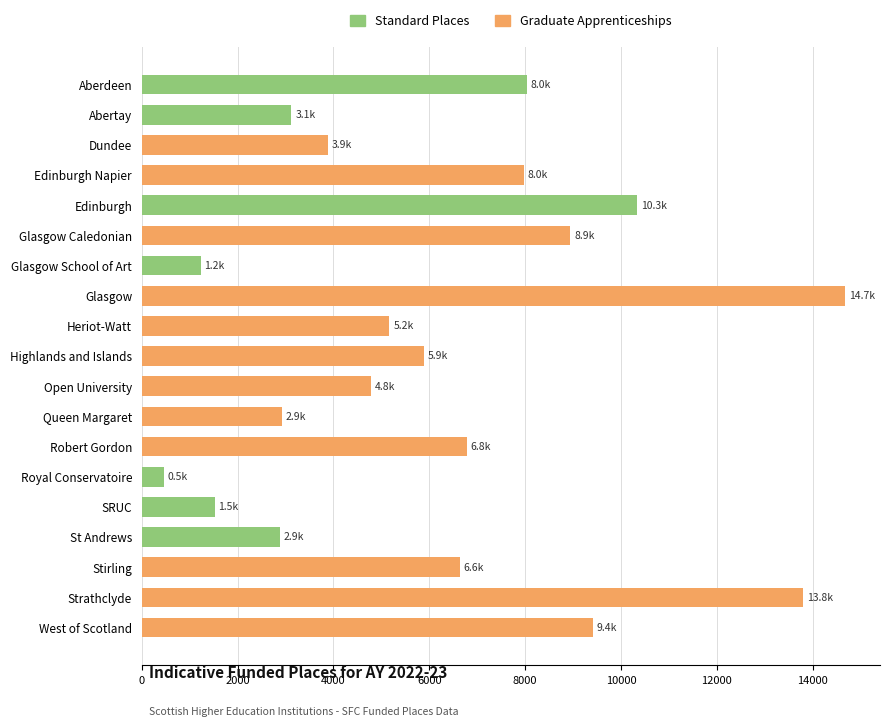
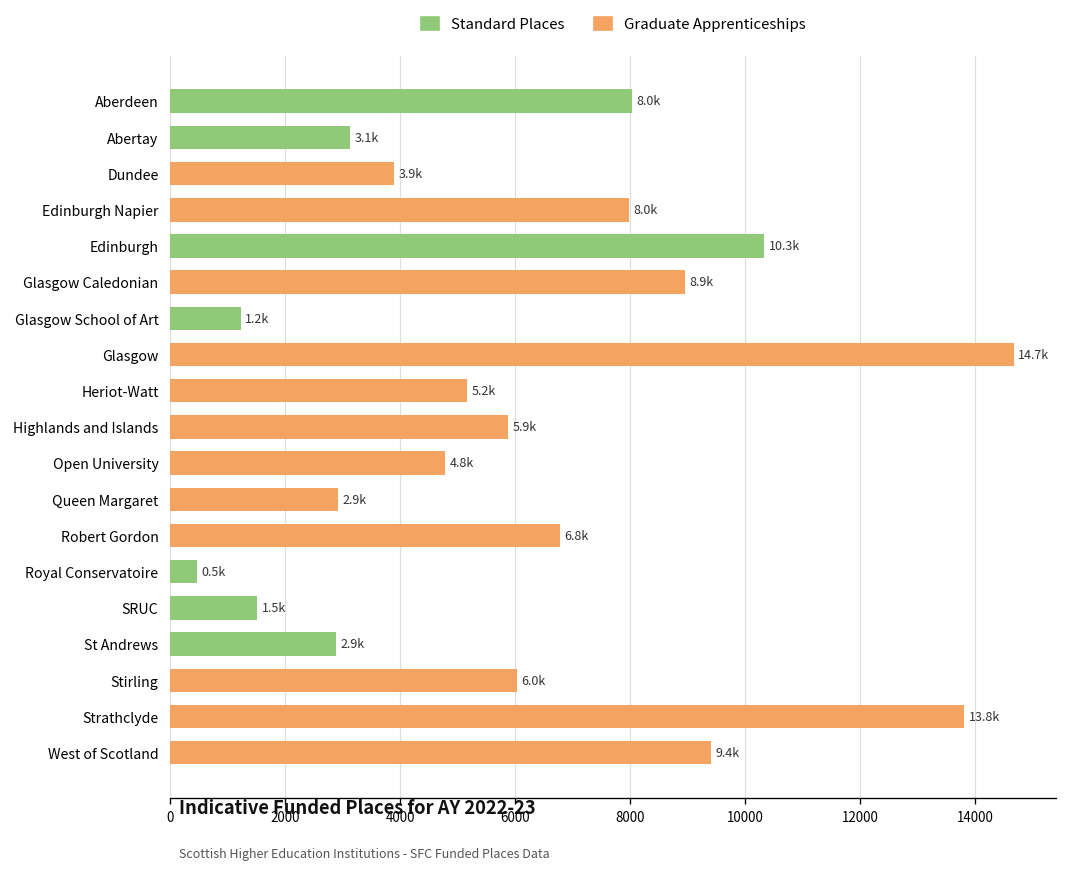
Stirling: 6.6k -> 6.0k
